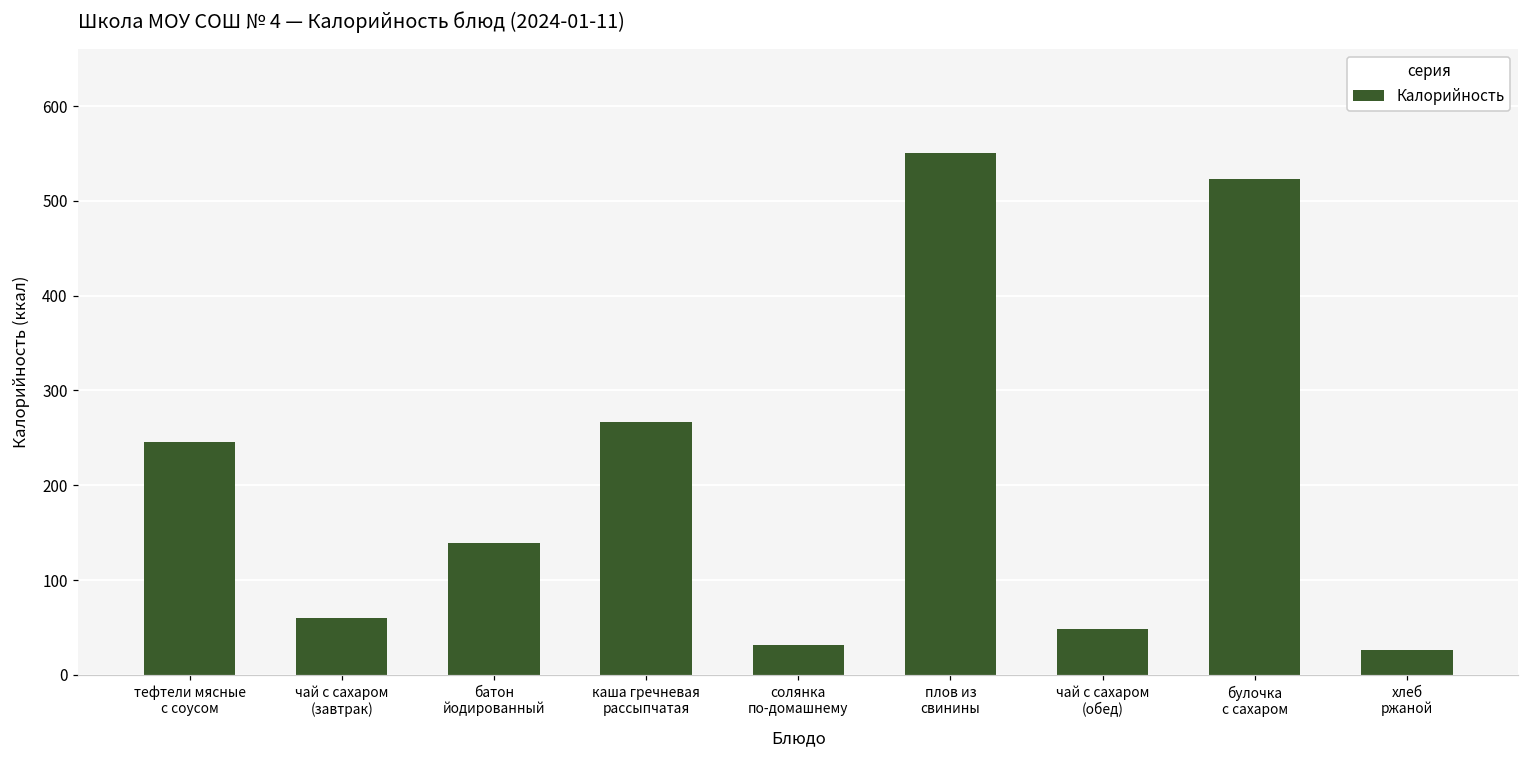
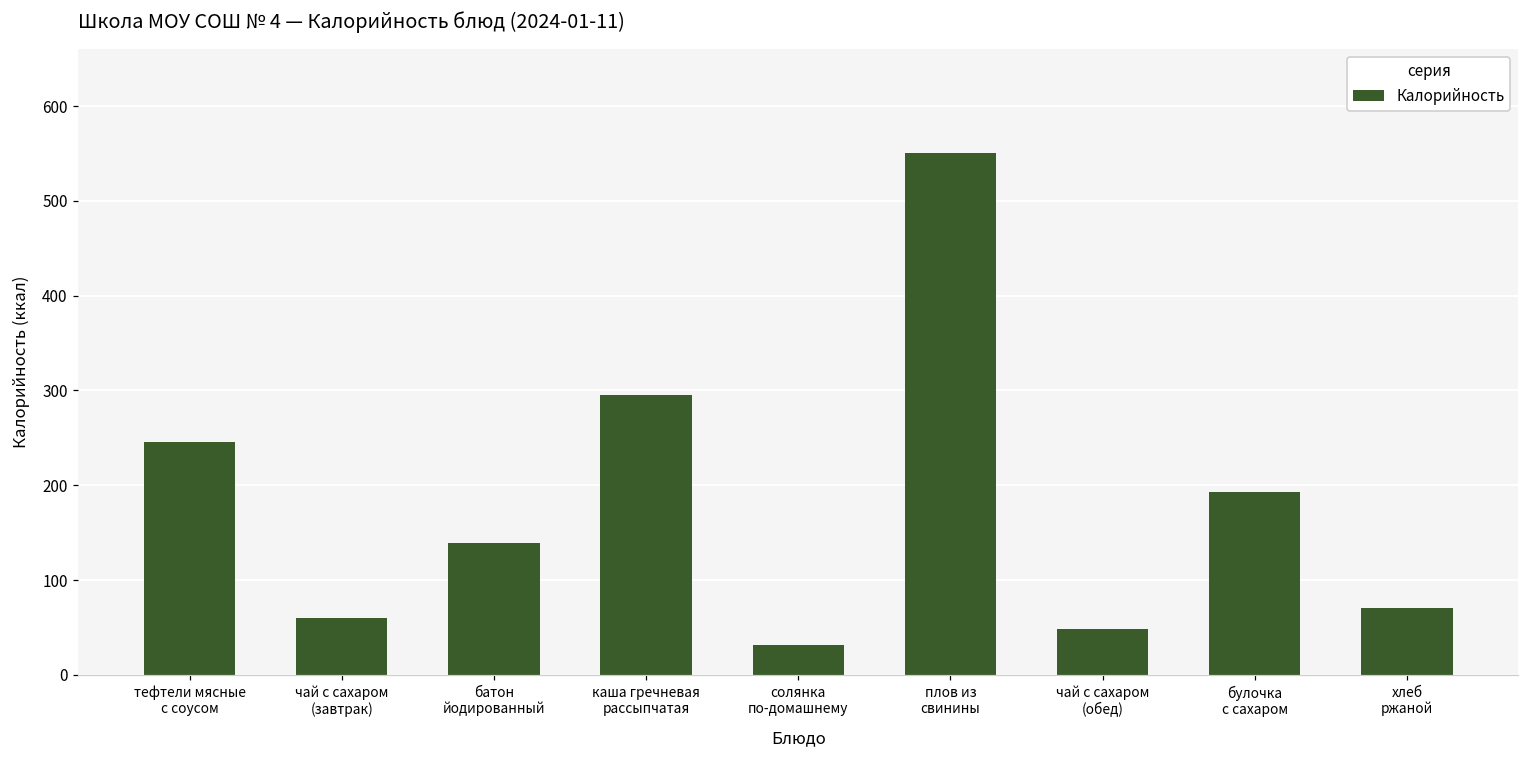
каша гречневая рассыпчатая: 270 -> 300
булочка с сахаром: 520 -> 190
хлеб ржаной: 30 -> 70
